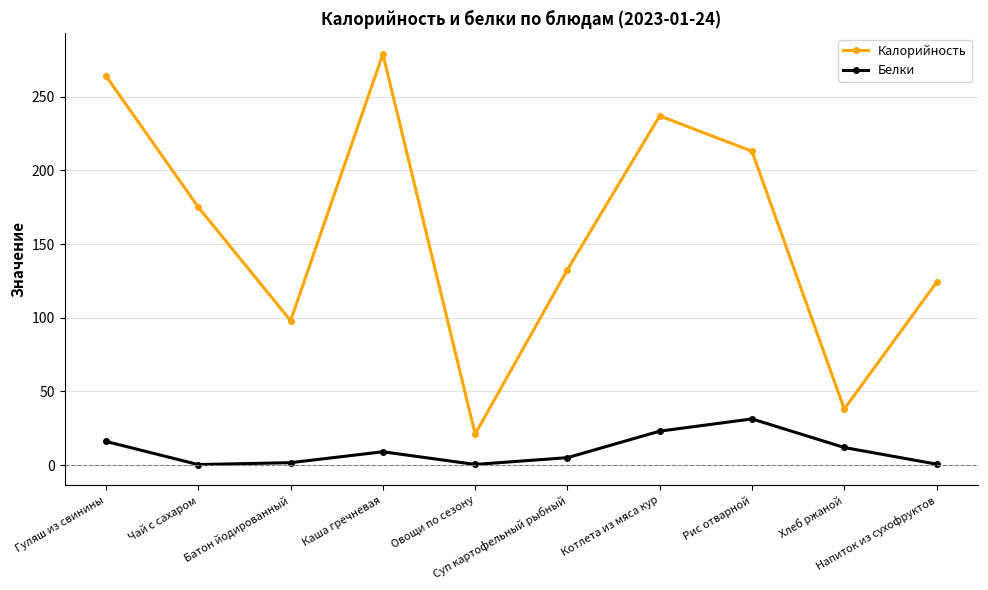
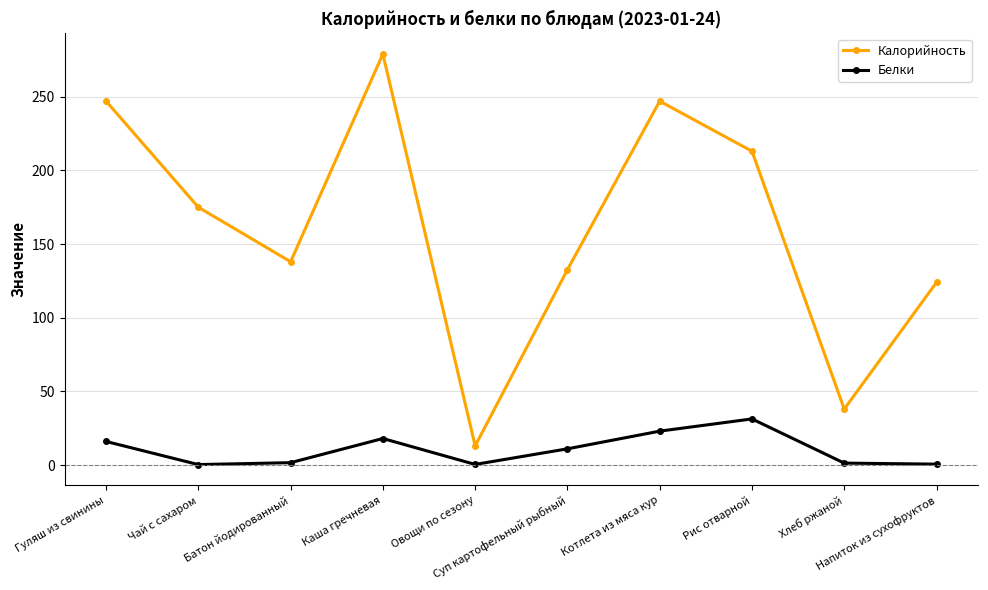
Калорийность, Гуляш из свинины: 264 -> 247
Калорийность, Батон йодированный: 98 -> 138
Белки, Каша гречневая: 9 -> 18
Калорийность, Овощи по сезону: 21 -> 13
Белки, Суп картофельный рыбный: 5 -> 11
Калорийность, Котлета из мяса кур: 237 -> 247
Белки, Хлеб ржаной: 12 -> 1
